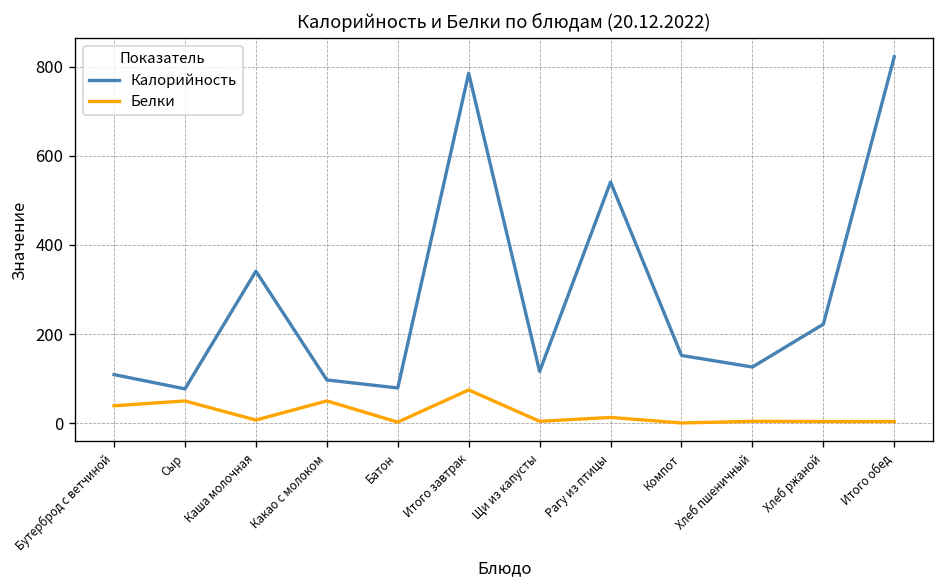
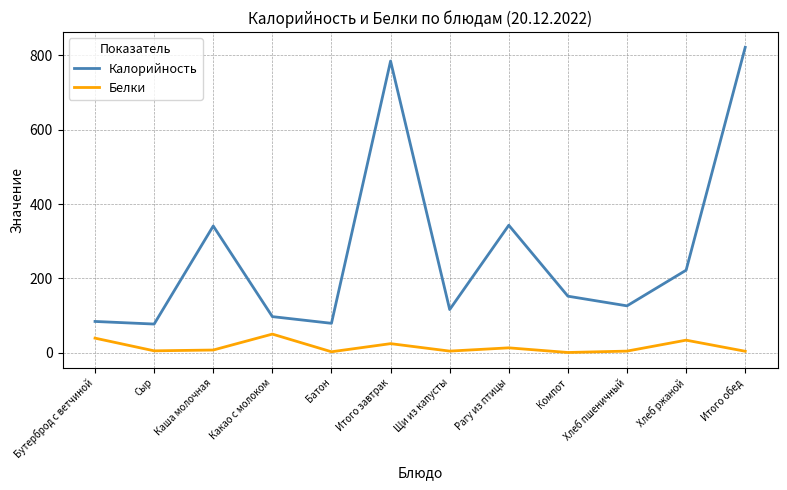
Калорийность, Бутерброд с ветчиной: 110 -> 80
Белки, Сыр: 50 -> 0
Белки, Итого завтрак: 70 -> 20
Калорийность, Рагу из птицы: 540 -> 340
Белки, Хлеб ржаной: 0 -> 30
